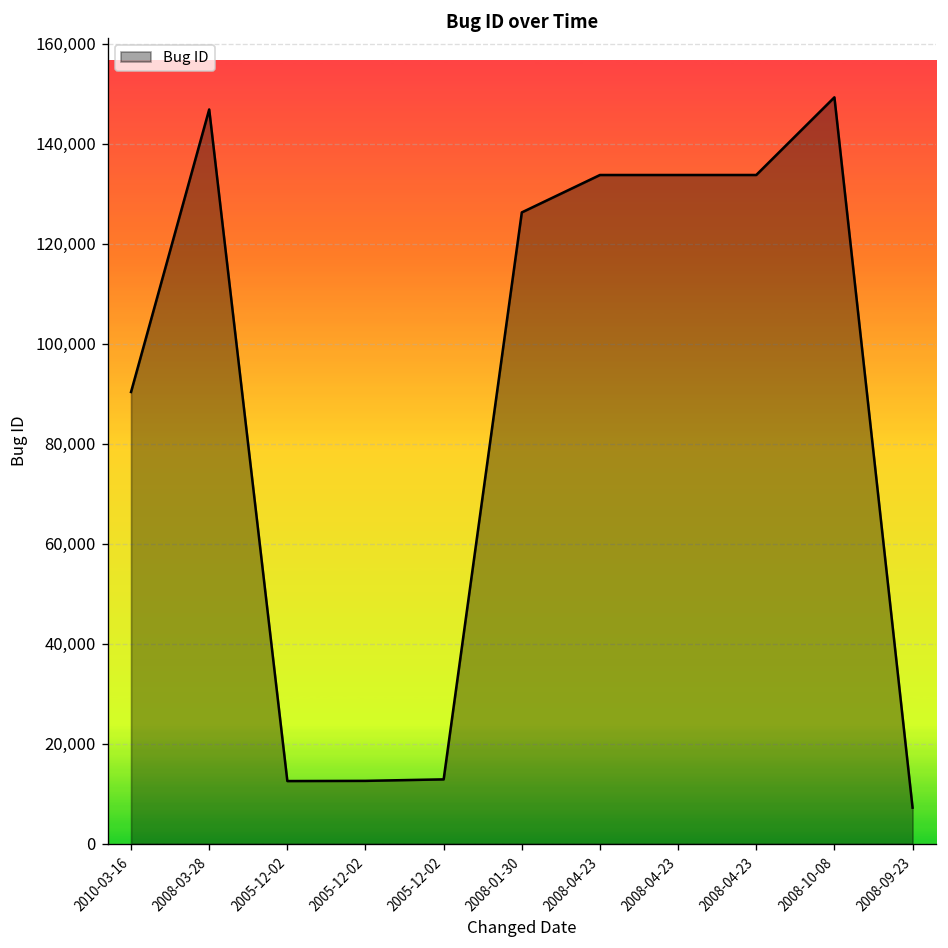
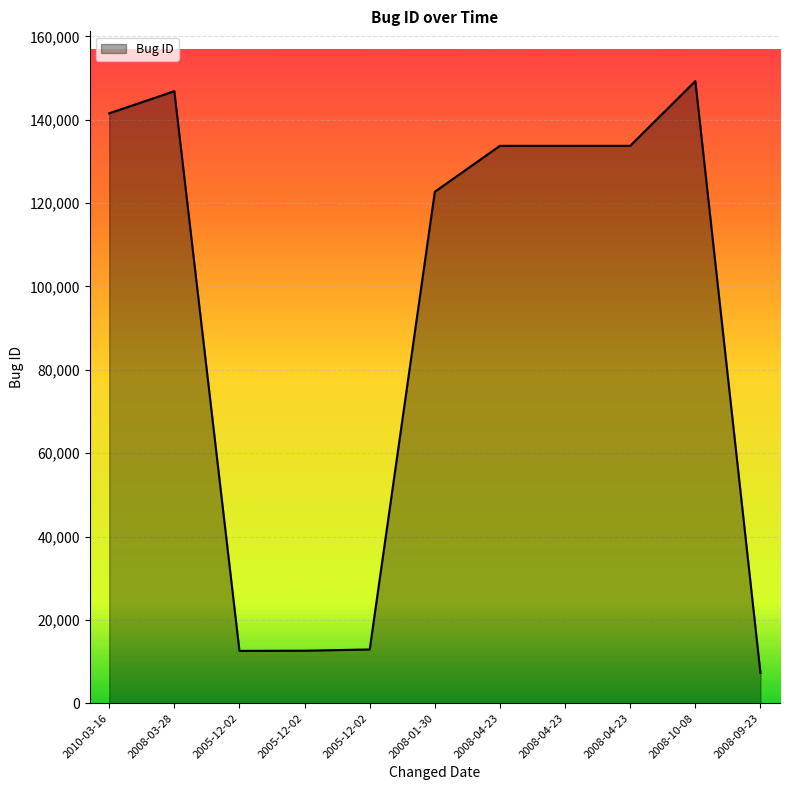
2010-03-16: 90,000 -> 142,000
2008-01-30: 126,000 -> 123,000
